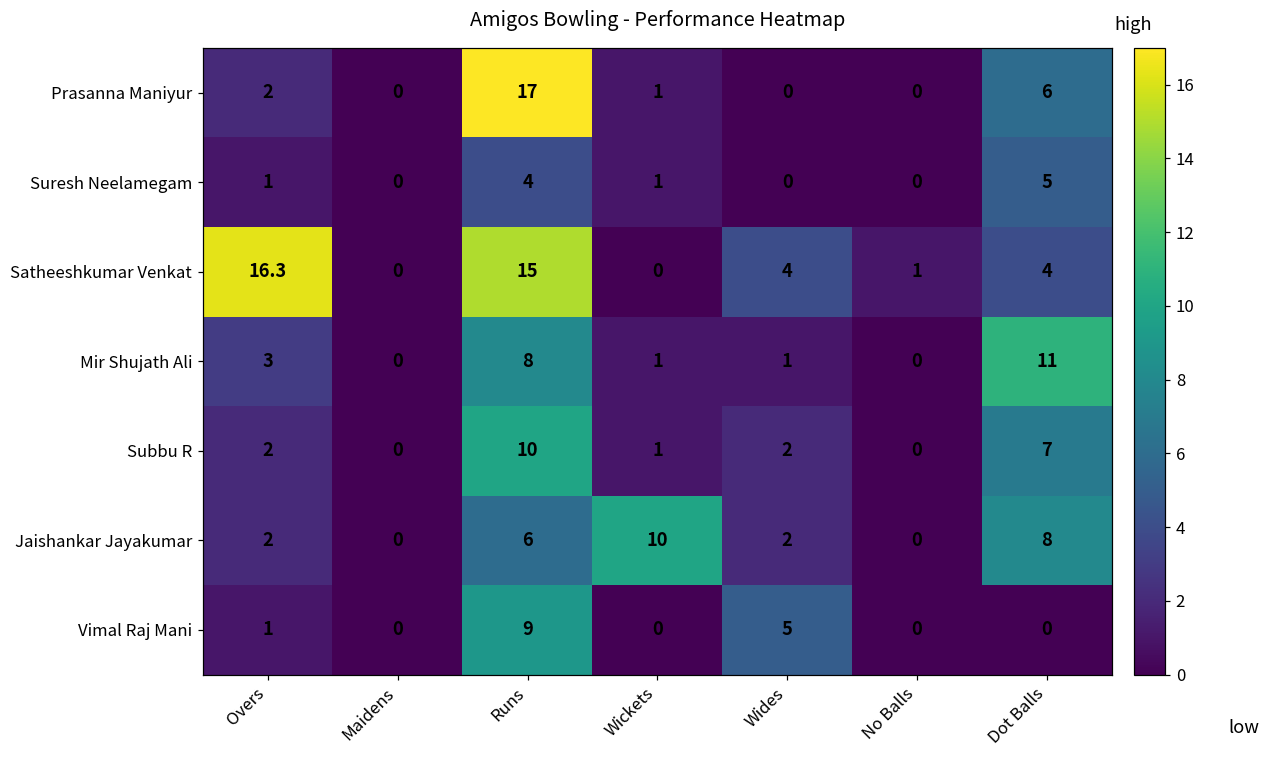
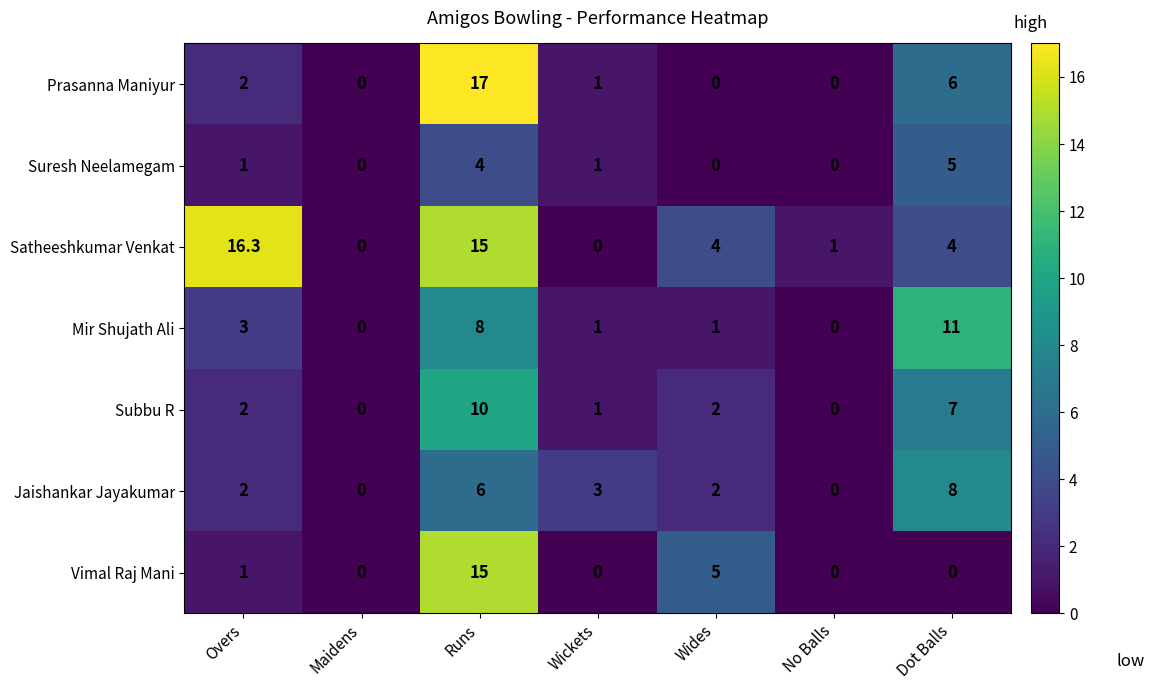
Jaishankar Jayakumar, Wickets: 10 -> 3
Vimal Raj Mani, Runs: 9 -> 15
